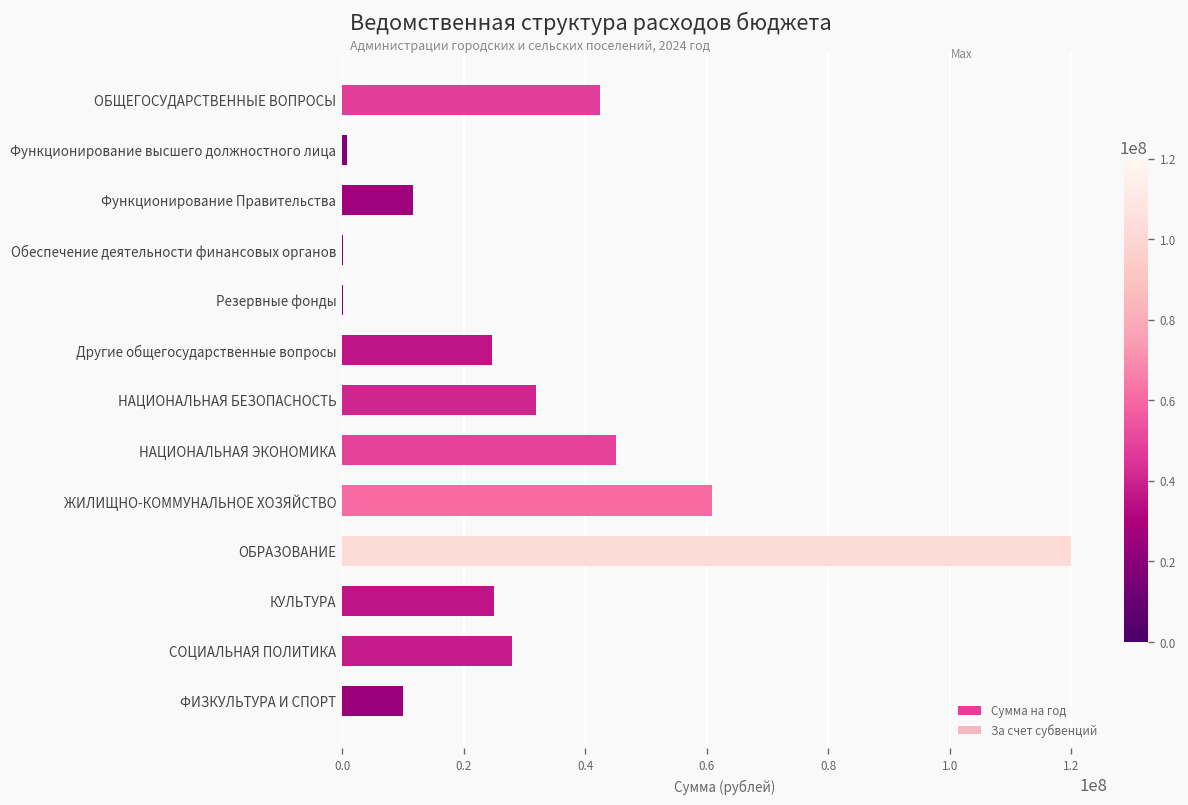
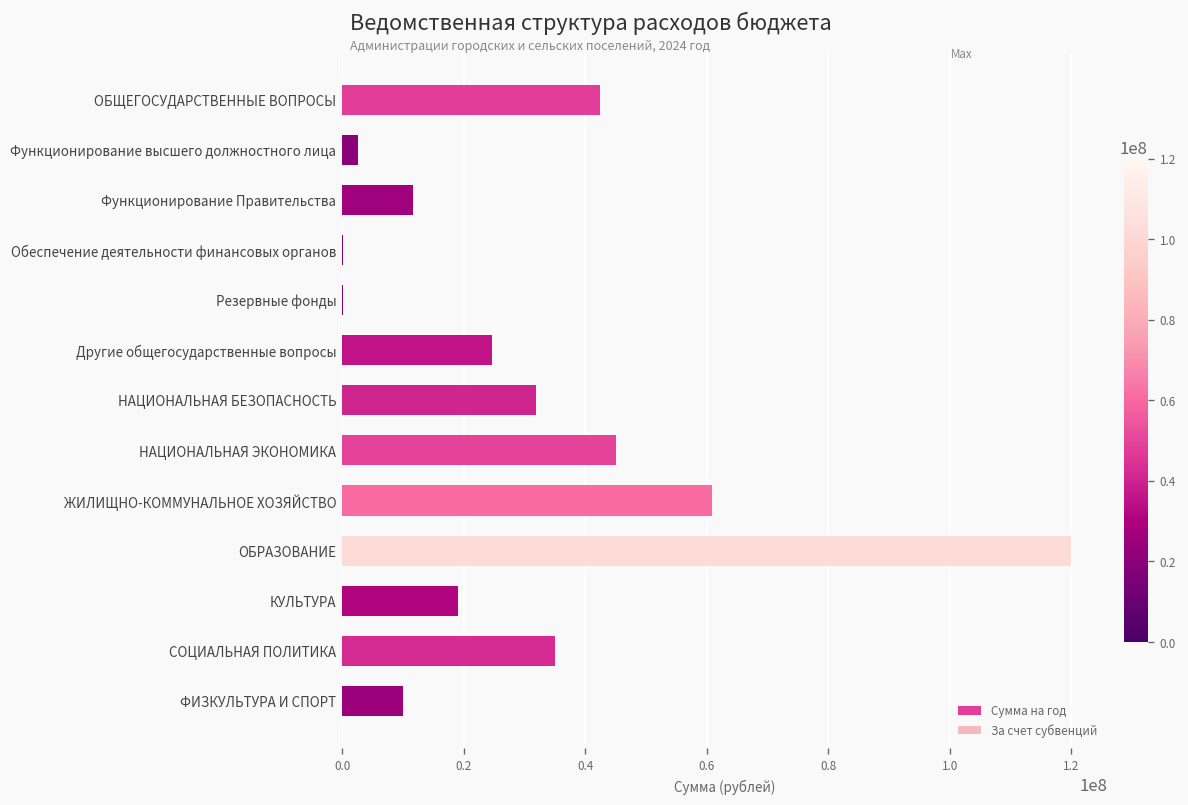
Сумма на год, Функционирование высшего должностного лица: 1000000 -> 3000000
Сумма на год, КУЛЬТУРА: 25000000 -> 19000000
Сумма на год, СОЦИАЛЬНАЯ ПОЛИТИКА: 28000000 -> 35000000
